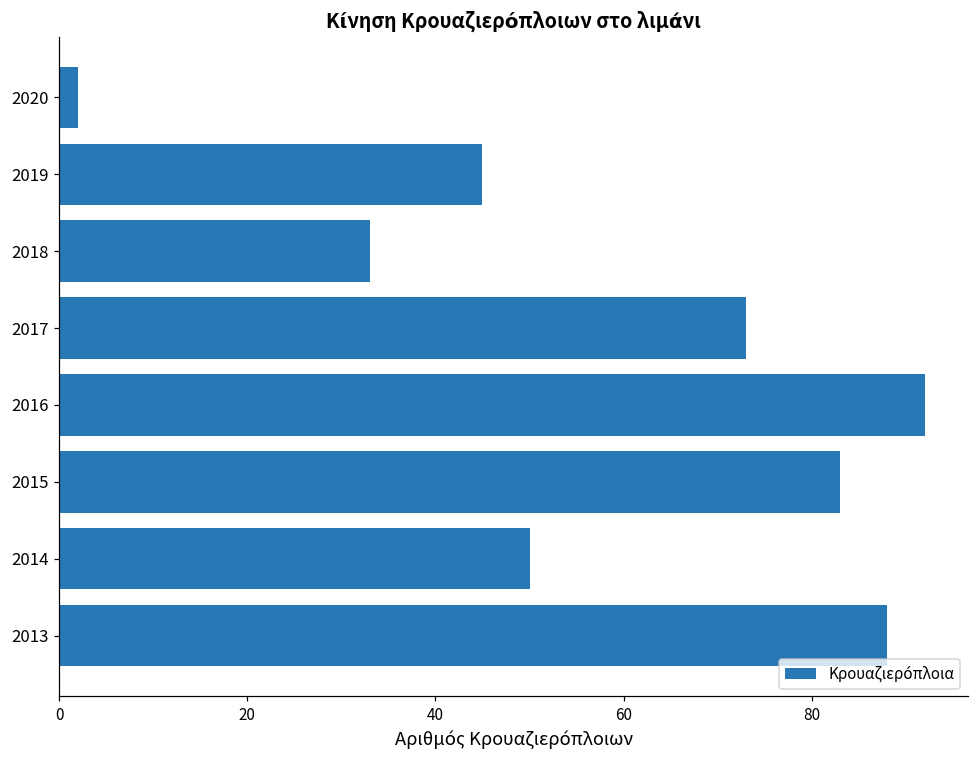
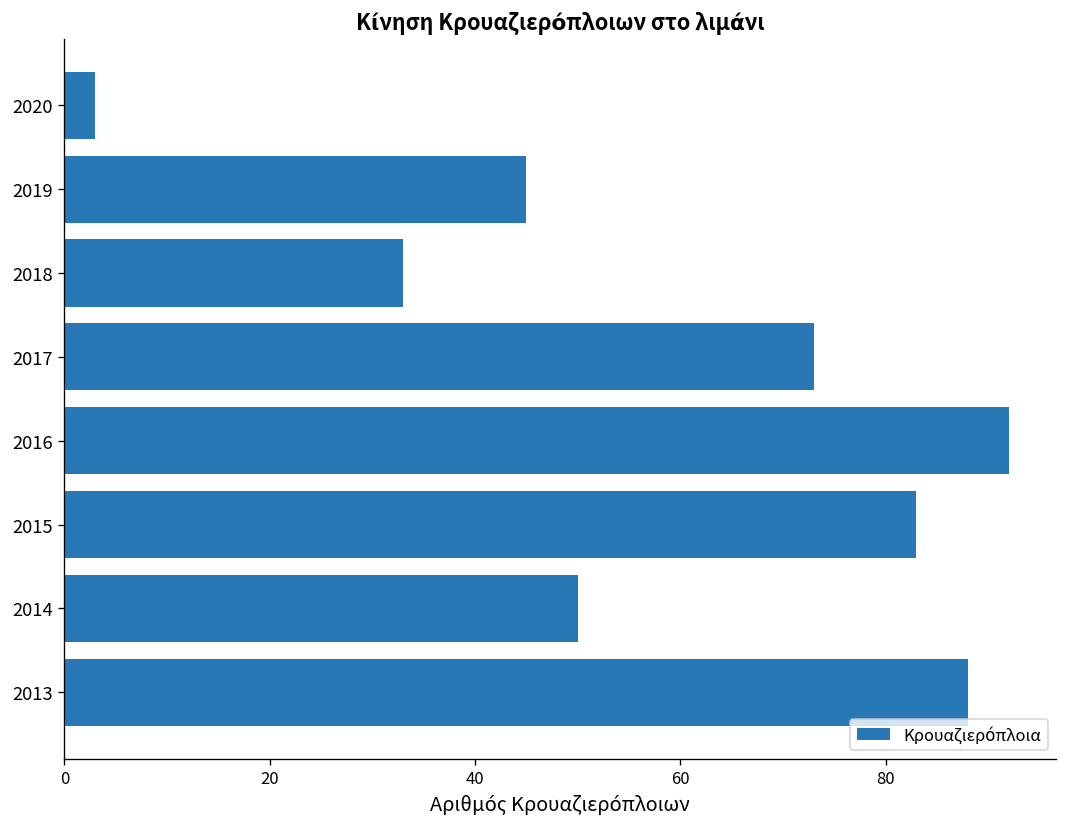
2020: 2 -> 3
